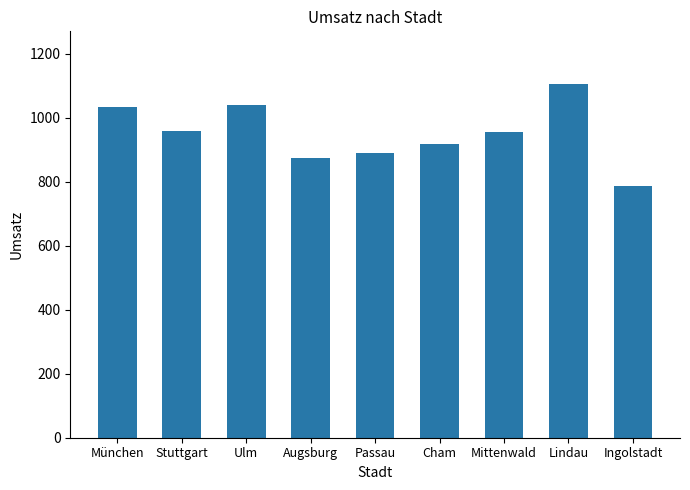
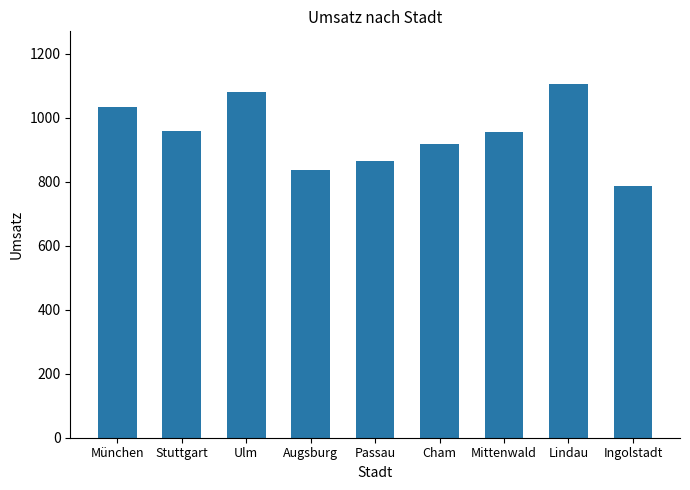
Ulm: 1040 -> 1080
Augsburg: 880 -> 840
Passau: 890 -> 860
